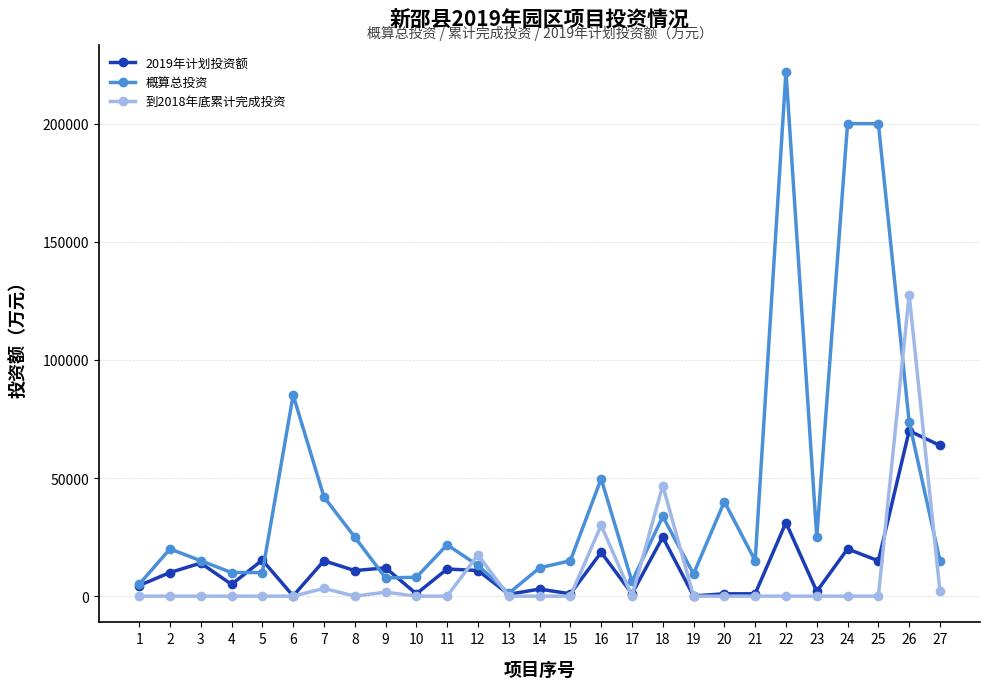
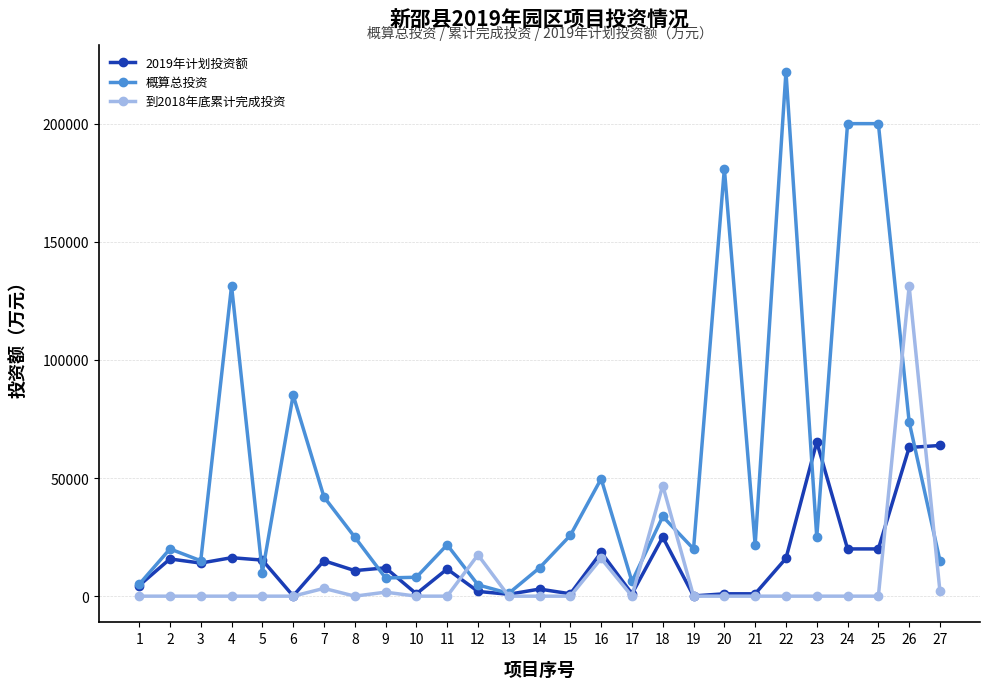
2019年计划投资额, 2: 10000 -> 16000
2019年计划投资额, 4: 5000 -> 16000
概算总投资, 4: 10000 -> 131000
2019年计划投资额, 12: 11000 -> 2000
概算总投资, 12: 13000 -> 5000
概算总投资, 15: 15000 -> 26000
到2018年底累计完成投资, 16: 30000 -> 16000
概算总投资, 19: 9000 -> 20000
概算总投资, 20: 40000 -> 181000
概算总投资, 21: 15000 -> 22000
2019年计划投资额, 22: 31000 -> 16000
2019年计划投资额, 23: 2000 -> 65000
2019年计划投资额, 25: 15000 -> 20000
2019年计划投资额, 26: 70000 -> 63000
到2018年底累计完成投资, 26: 128000 -> 131000
